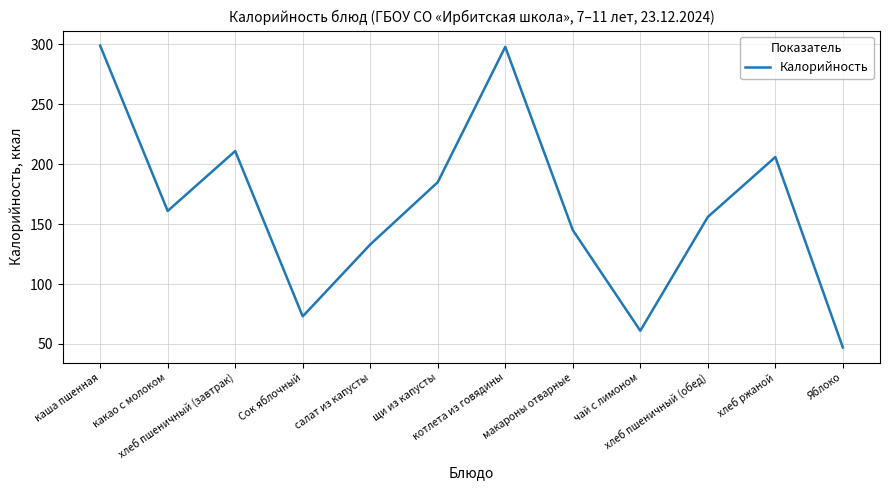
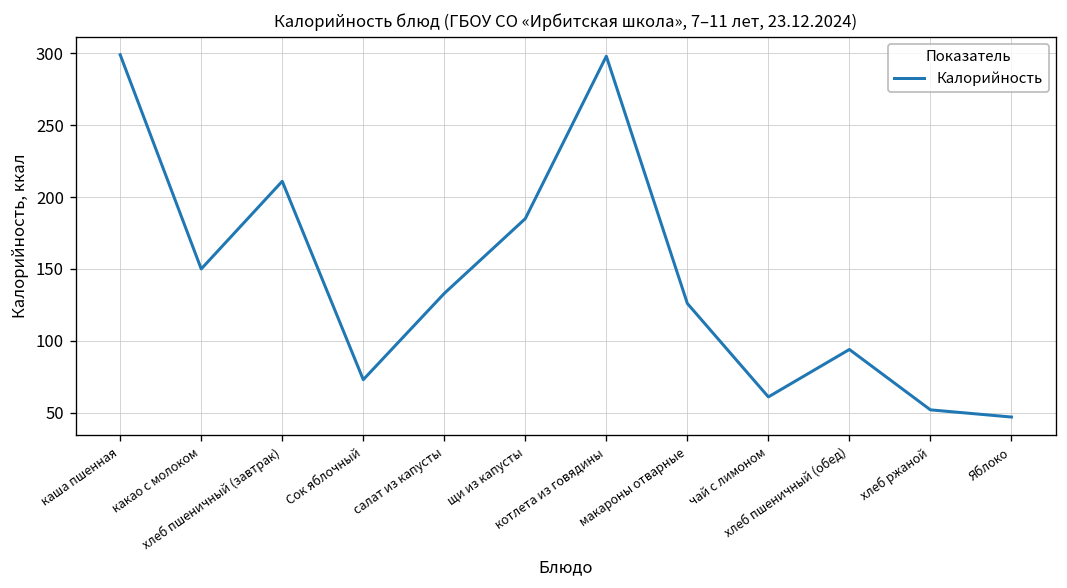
какао с молоком: 161 -> 150
макароны отварные: 145 -> 126
хлеб пшеничный (обед): 156 -> 94
хлеб ржаной: 206 -> 52
